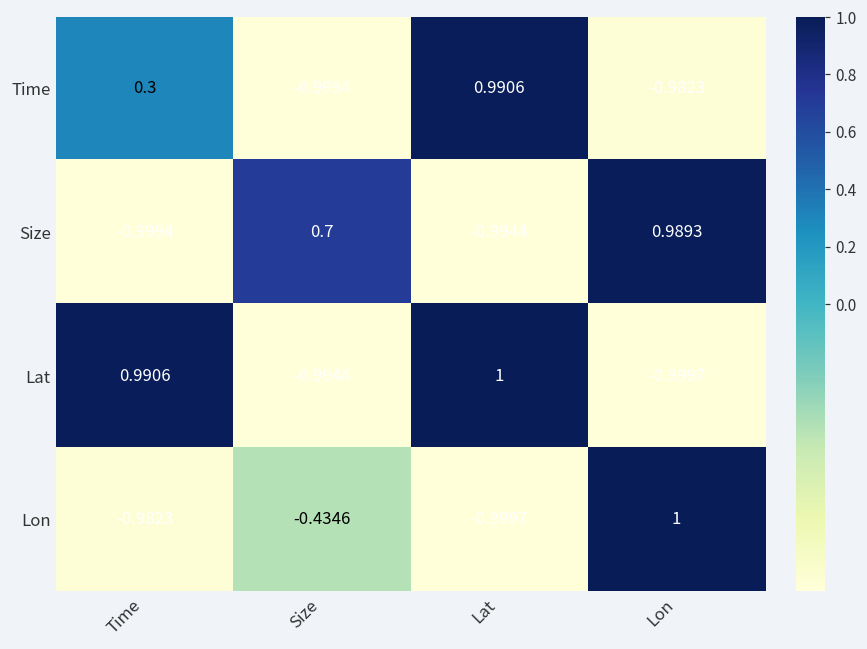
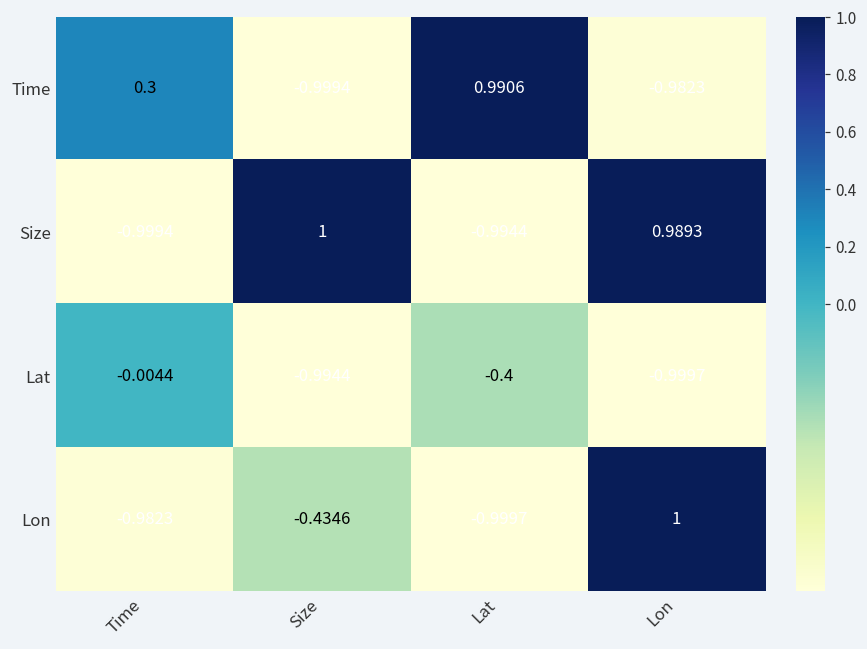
Size, Size: 0.7 -> 1
Lat, Time: 0.9906 -> -0.0044
Lat, Lat: 1 -> -0.4
